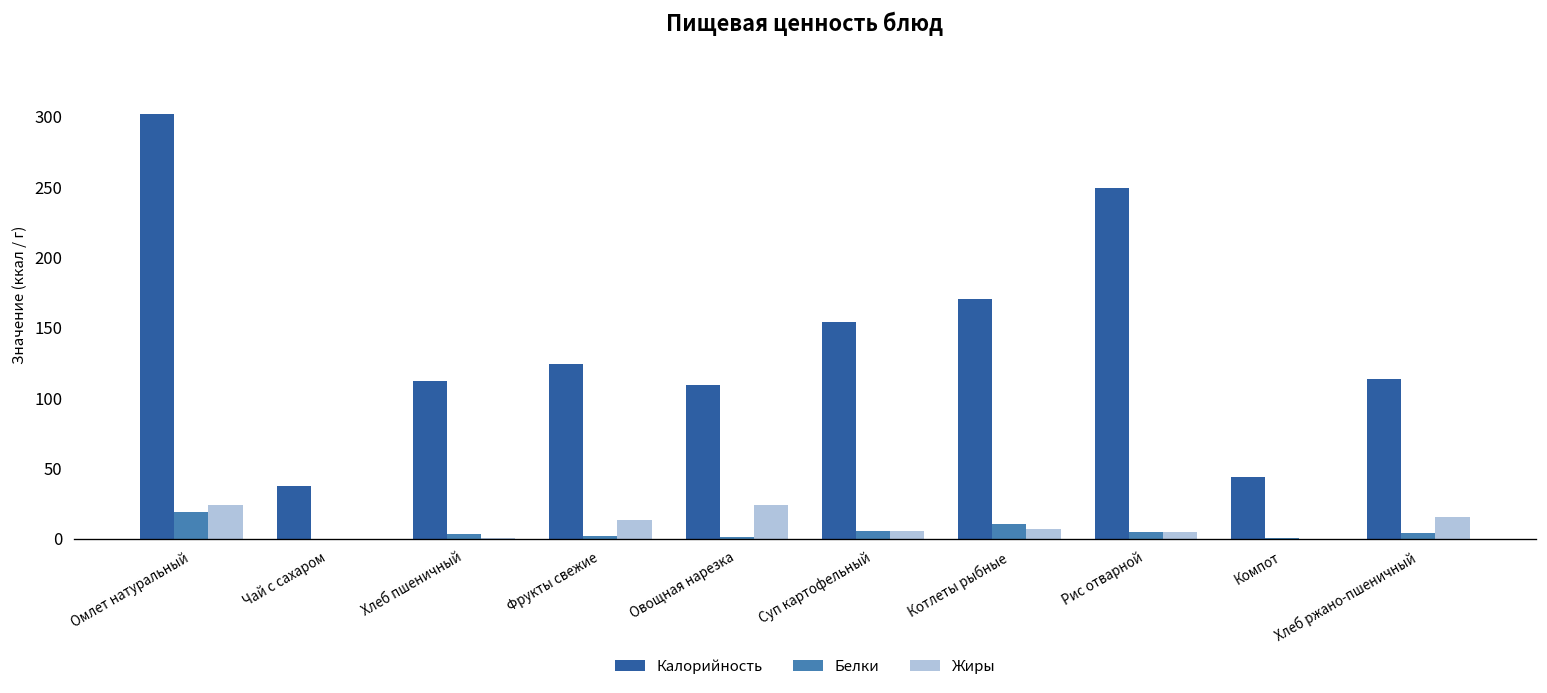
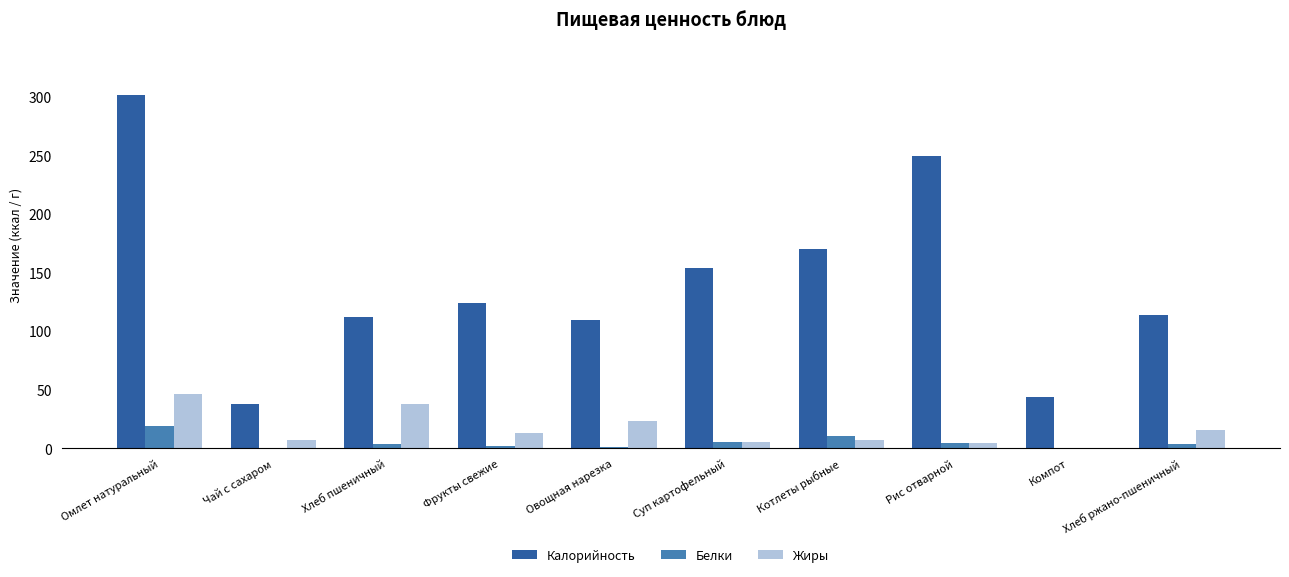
Жиры, Омлет натуральный: 24 -> 46
Жиры, Чай с сахаром: 0 -> 8
Жиры, Хлеб пшеничный: 0 -> 38
